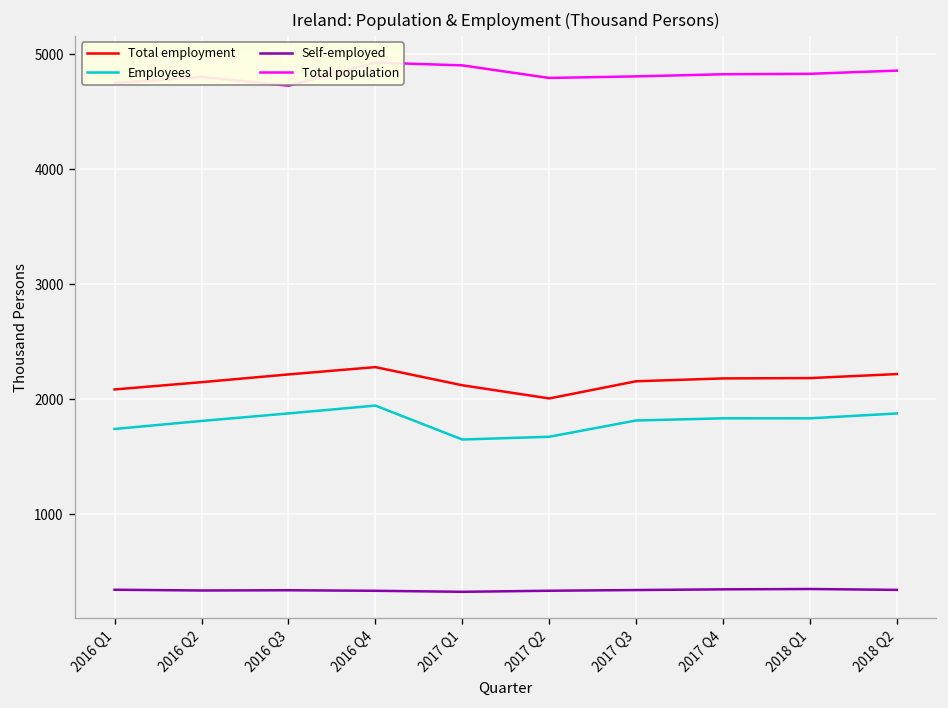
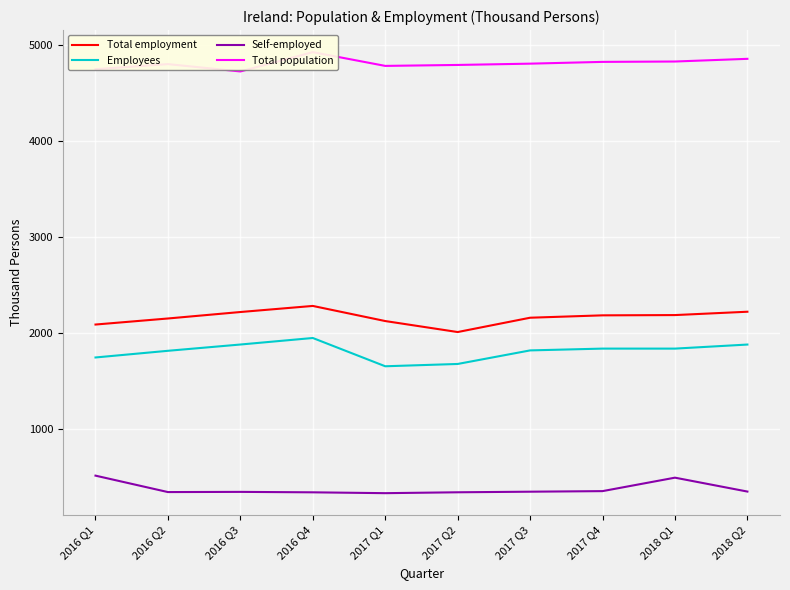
Self-employed, 2016 Q1: 300 -> 500
Total population, 2017 Q1: 4900 -> 4800
Self-employed, 2018 Q1: 400 -> 500
